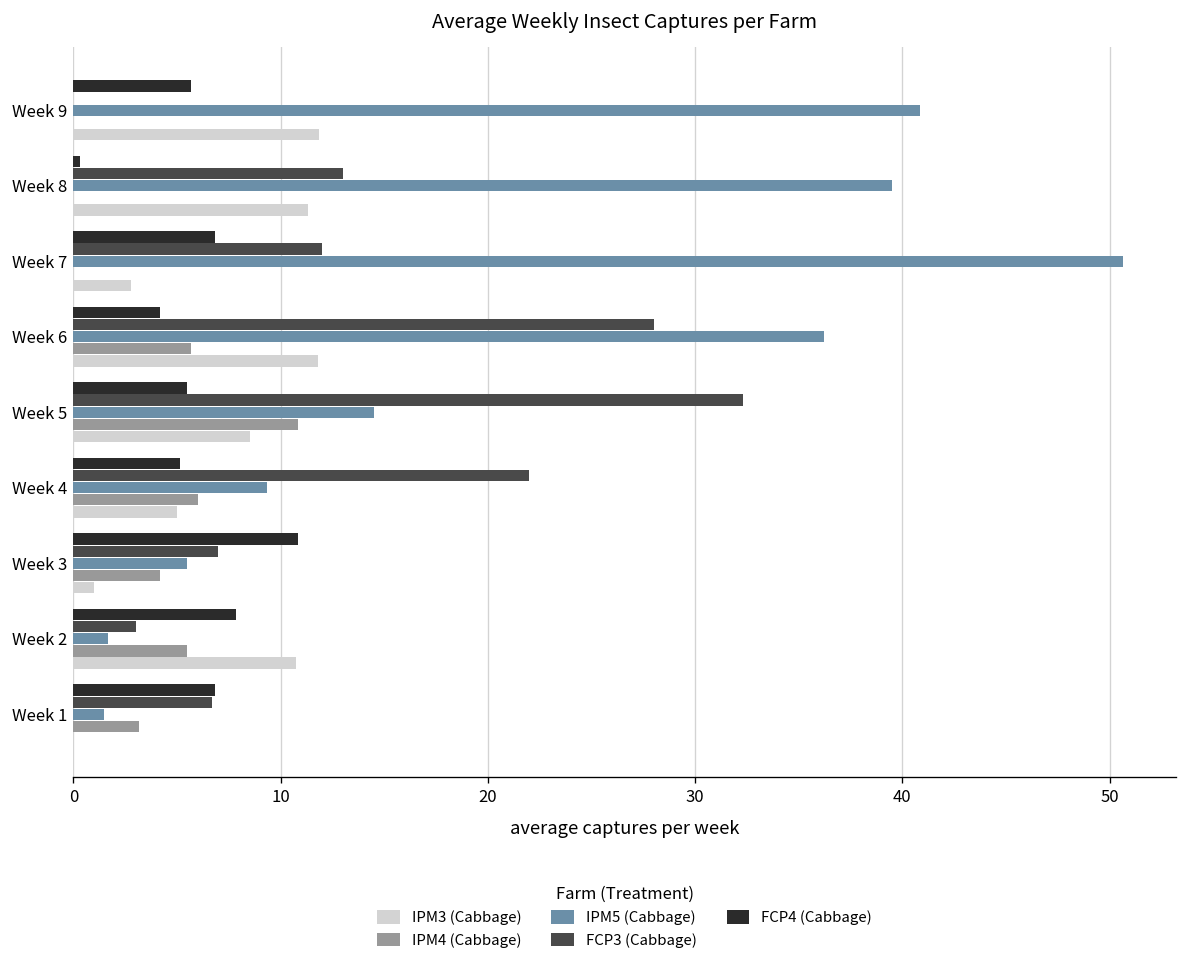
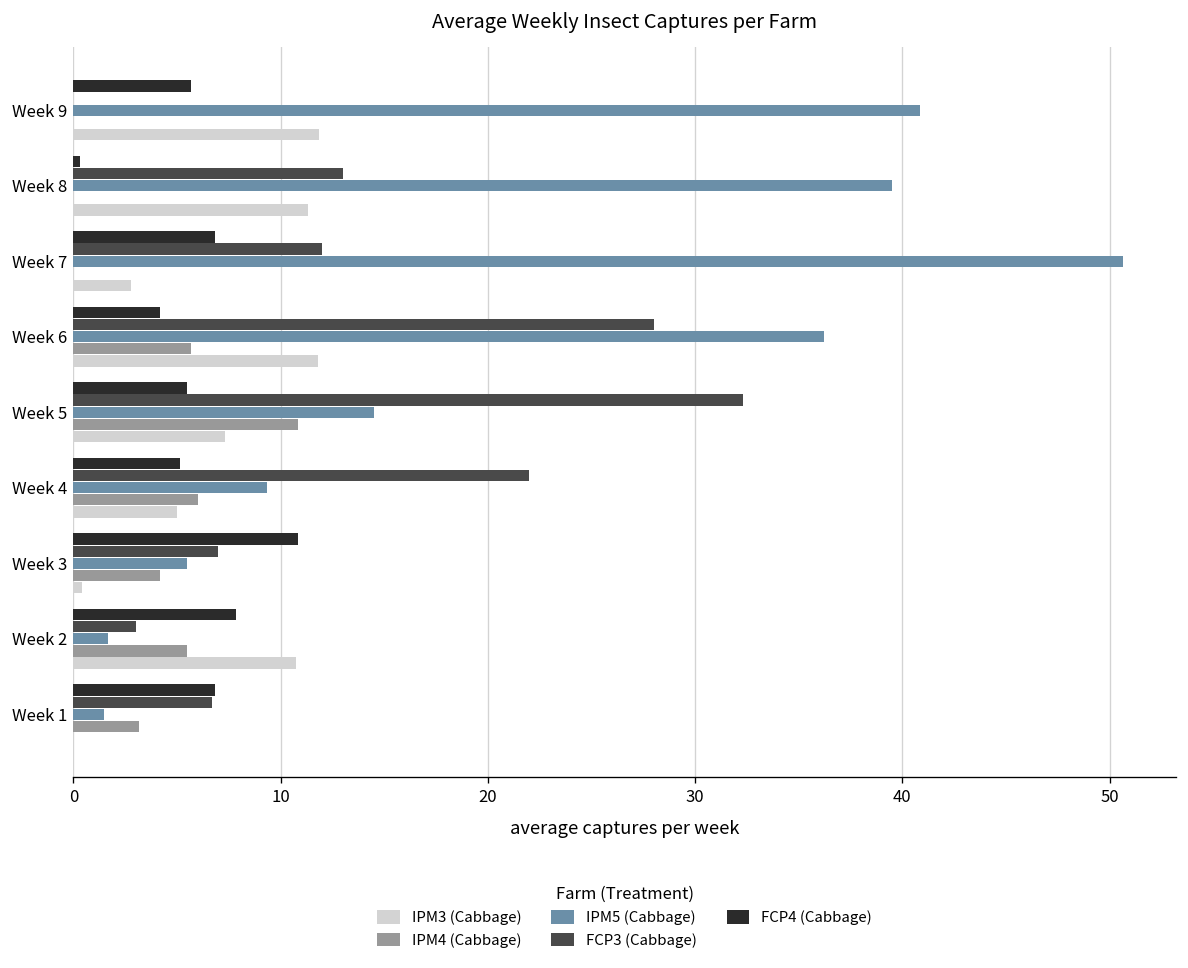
IPM3 (Cabbage), Week 5: 8.5 -> 7.3
IPM3 (Cabbage), Week 3: 1.0 -> 0.4
